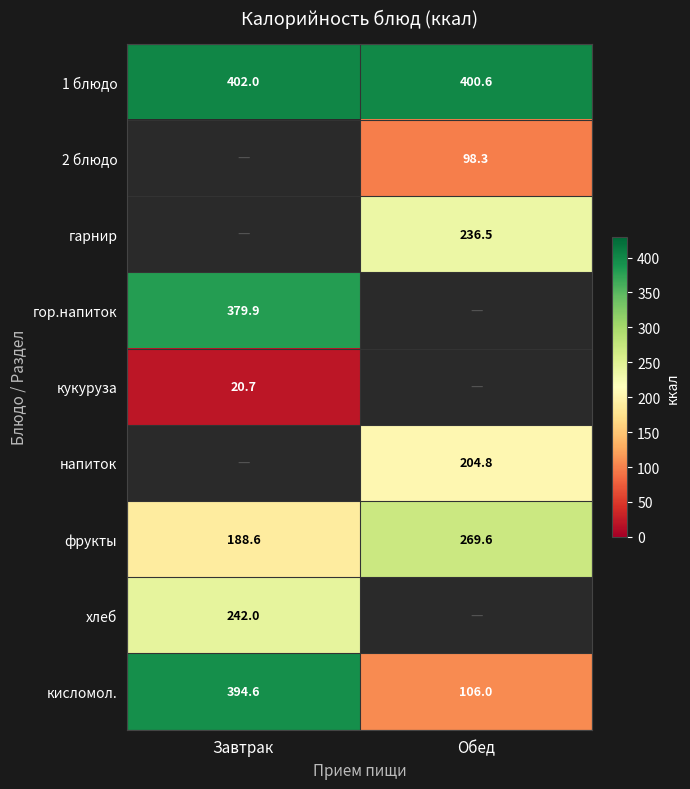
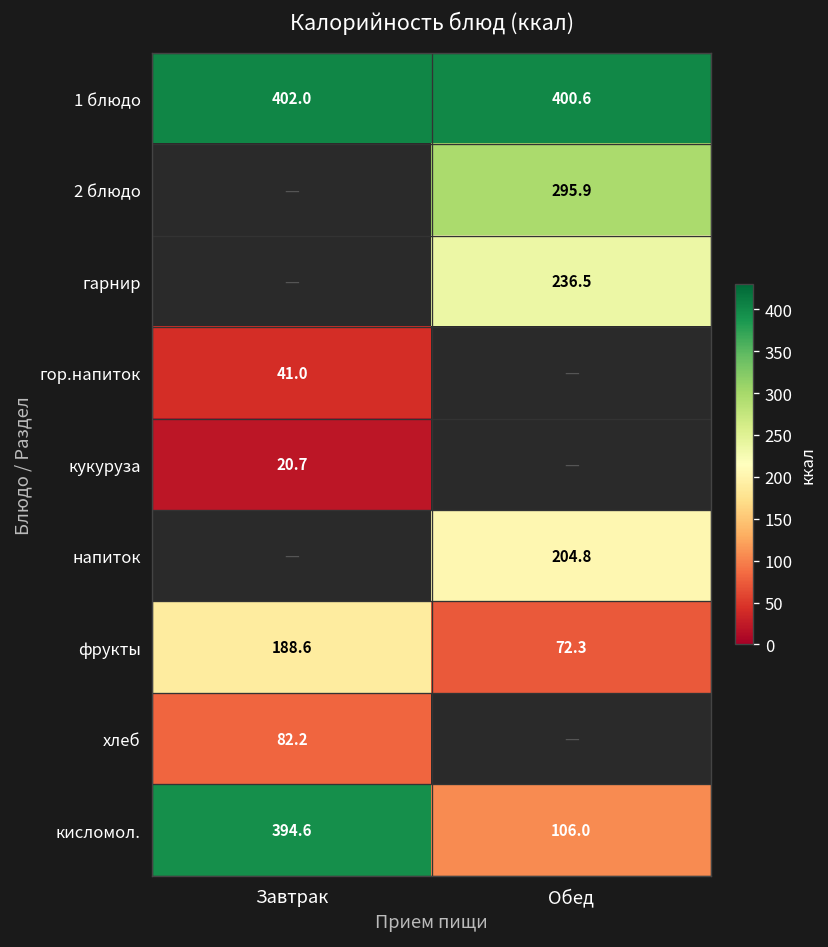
2 блюдо, Обед: 98.3 -> 295.9
гор.напиток, Завтрак: 379.9 -> 41.0
фрукты, Обед: 269.6 -> 72.3
хлеб, Завтрак: 242.0 -> 82.2
